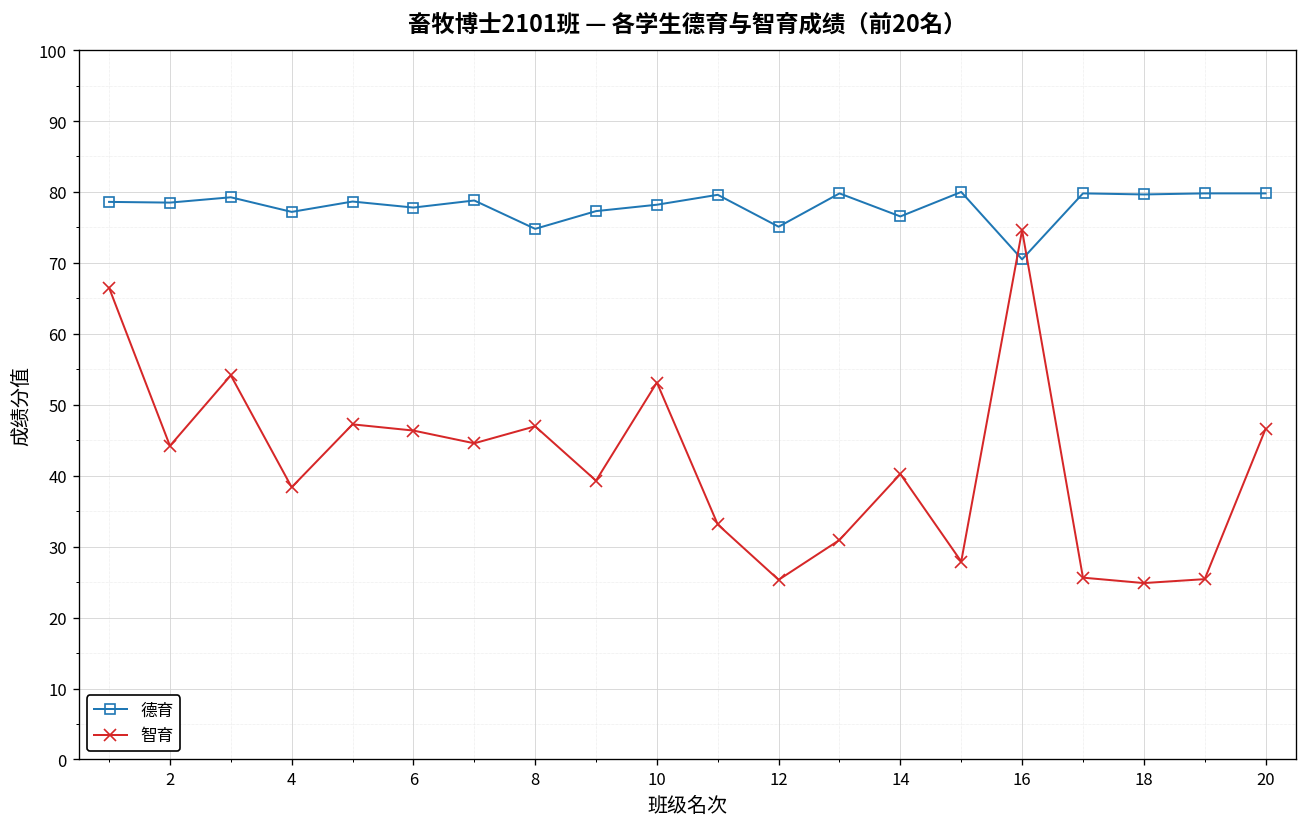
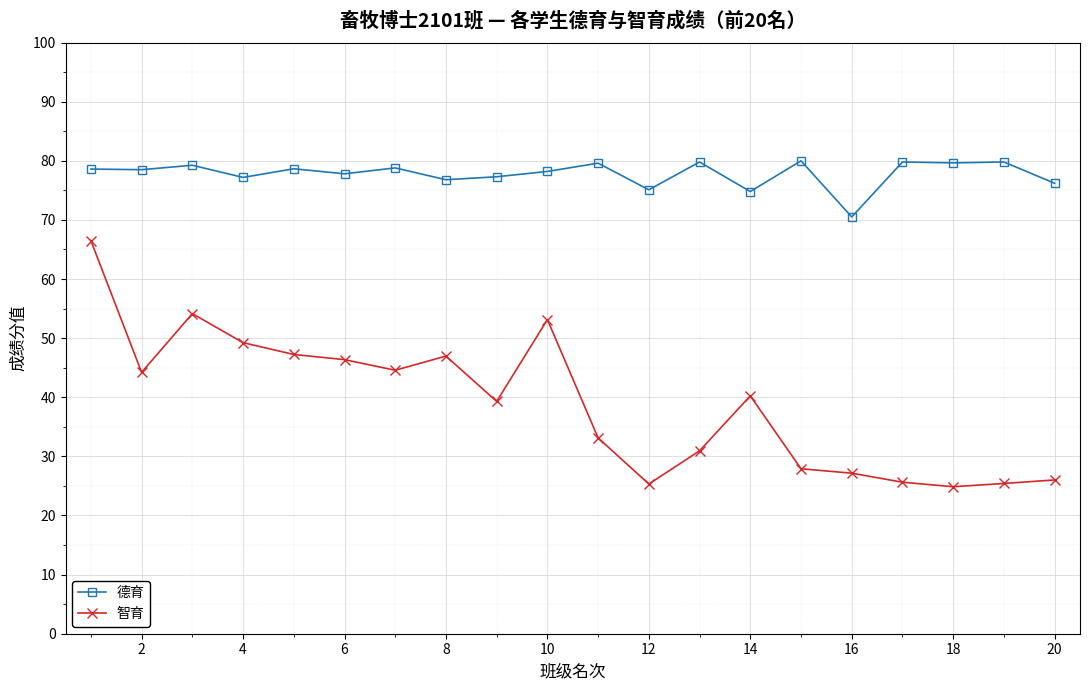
智育, 4: 38 -> 49
德育, 8: 75 -> 77
德育, 14: 77 -> 75
智育, 16: 75 -> 27
德育, 20: 80 -> 76
智育, 20: 47 -> 26
